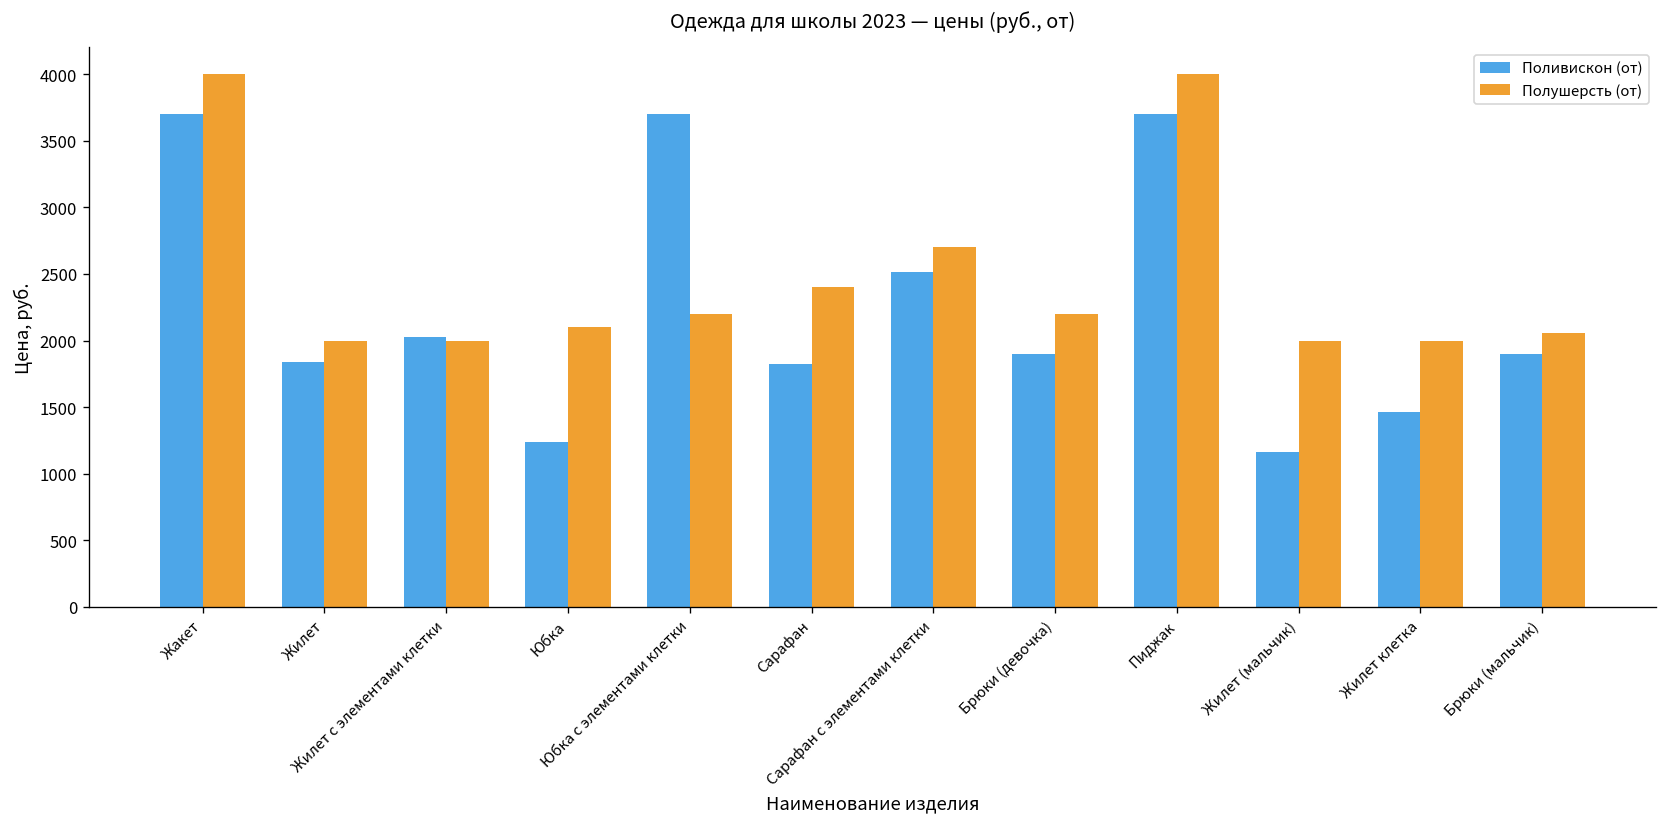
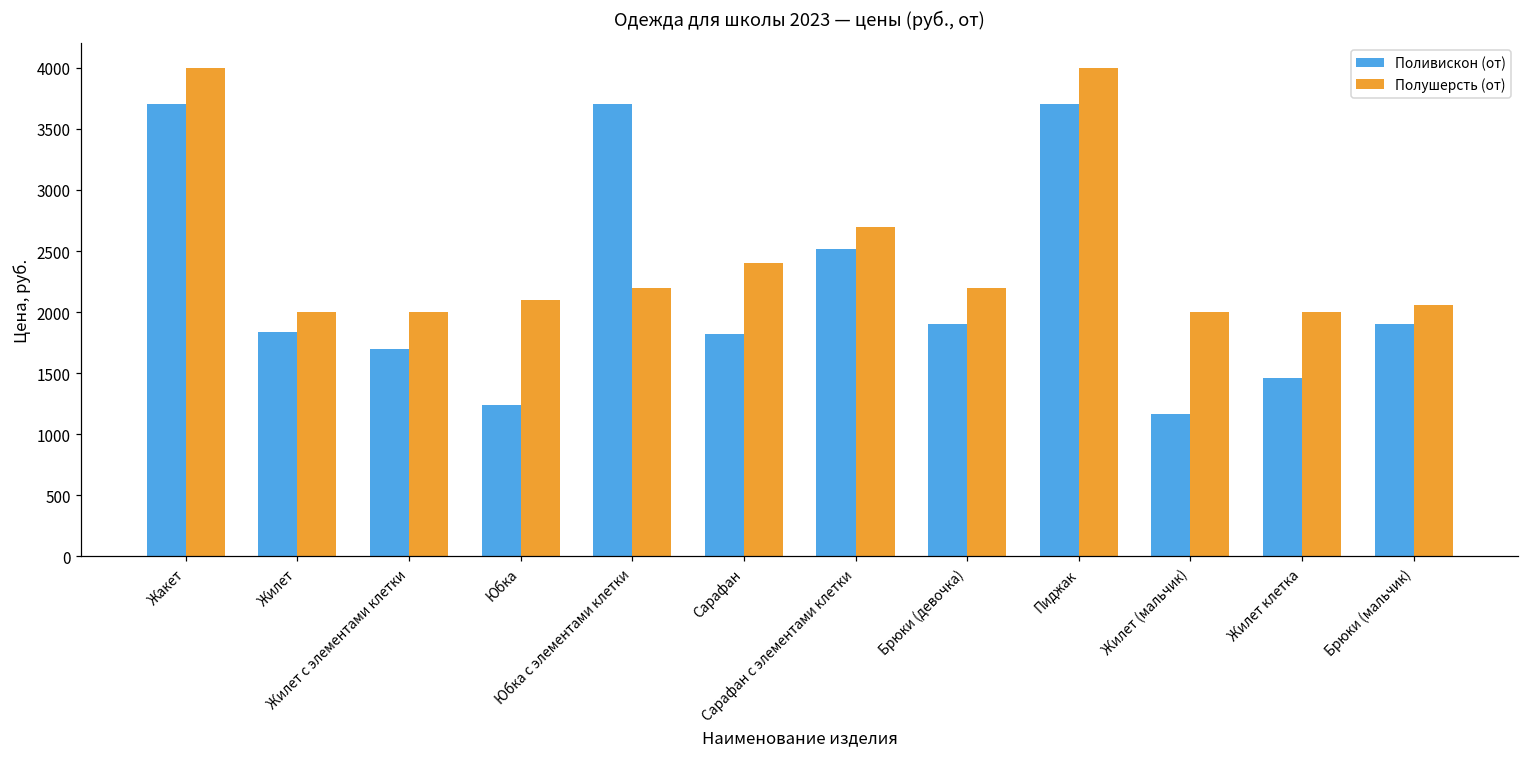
Поливискон (от), Жилет с элементами клетки: 2030 -> 1700
